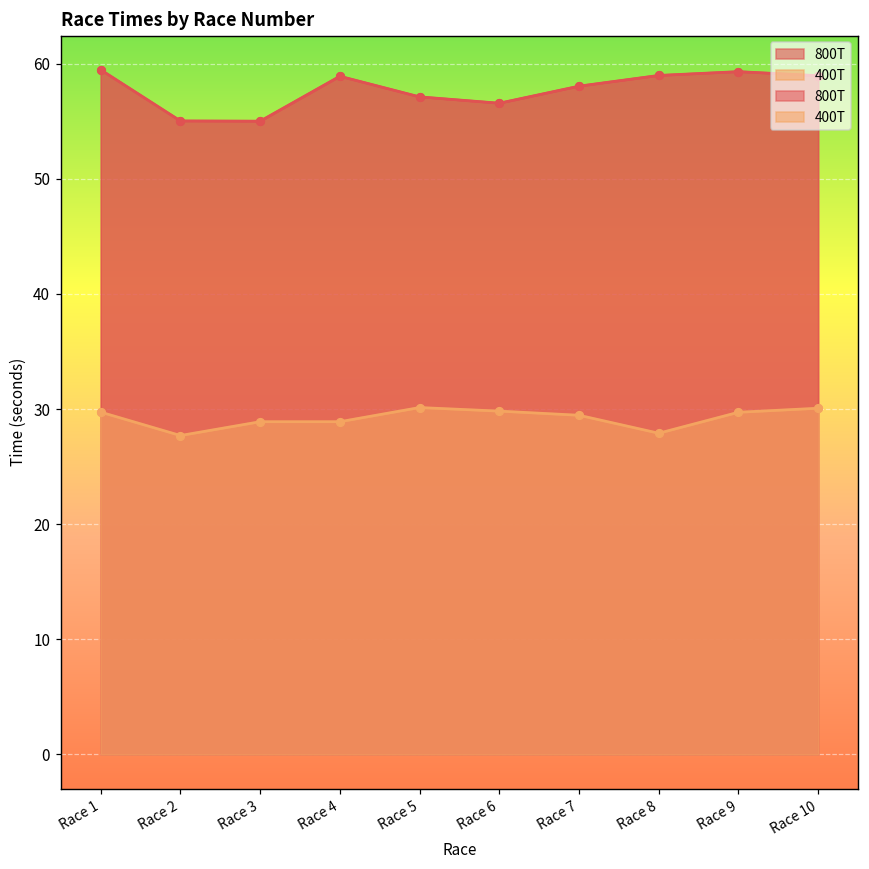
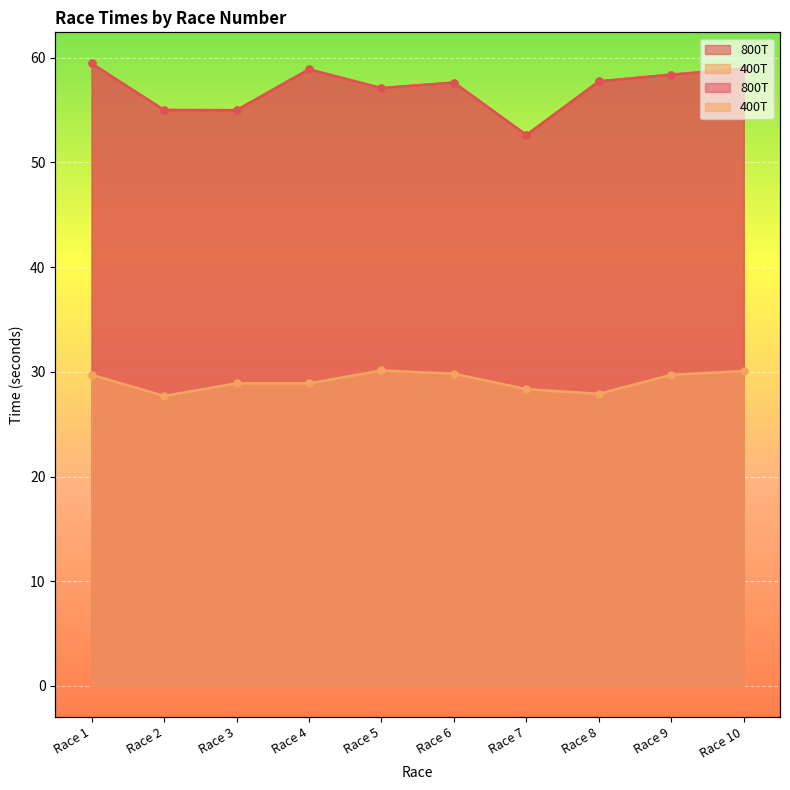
800T, Race 6: 56.6 -> 57.6
800T, Race 7: 58.0 -> 52.6
400T, Race 7: 29.5 -> 28.4
800T, Race 8: 59.0 -> 57.8
800T, Race 9: 59.3 -> 58.4
